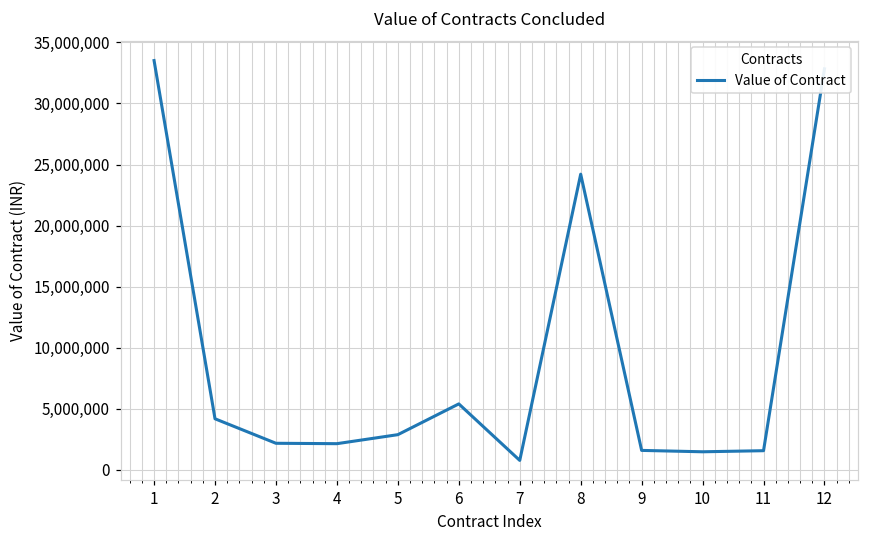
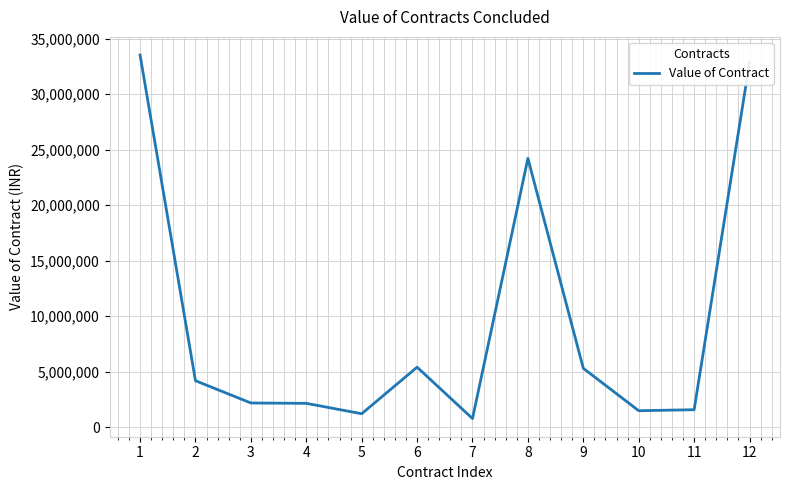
5: 2,900,000 -> 1,200,000
9: 1,600,000 -> 5,300,000
